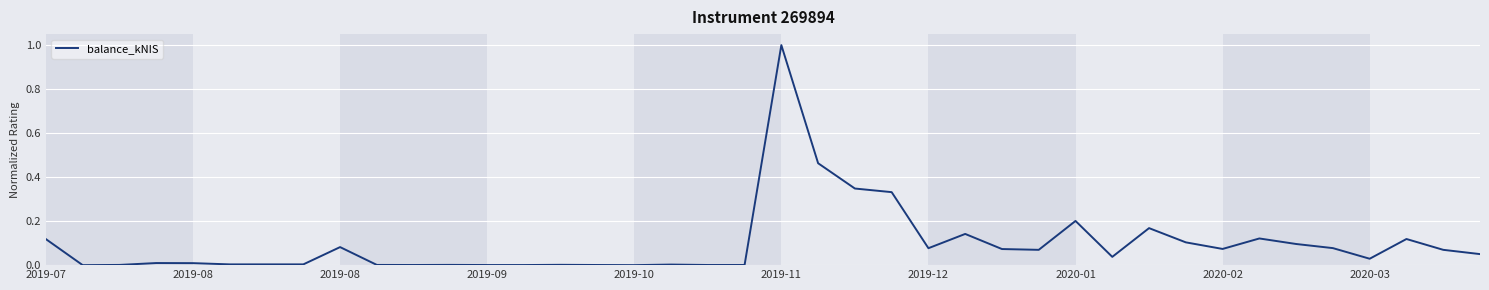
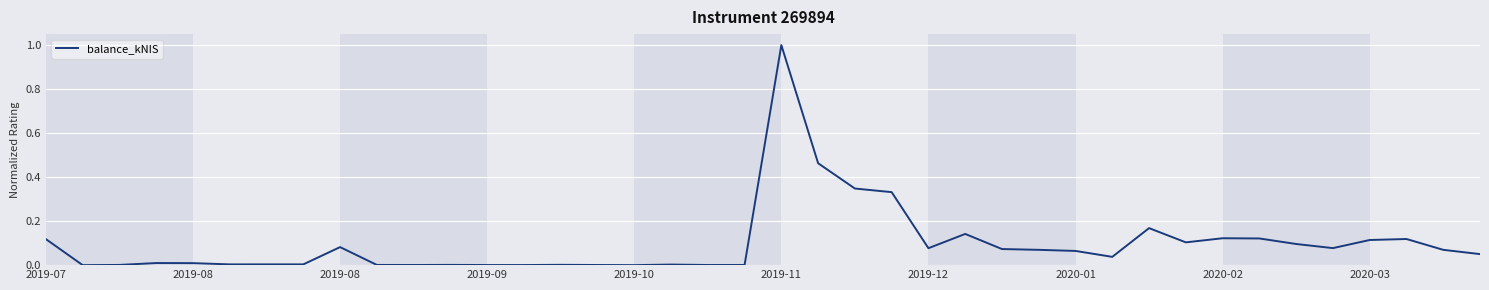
2020-01: 0.20 -> 0.06
2020-02: 0.07 -> 0.12
2020-03: 0.03 -> 0.11
